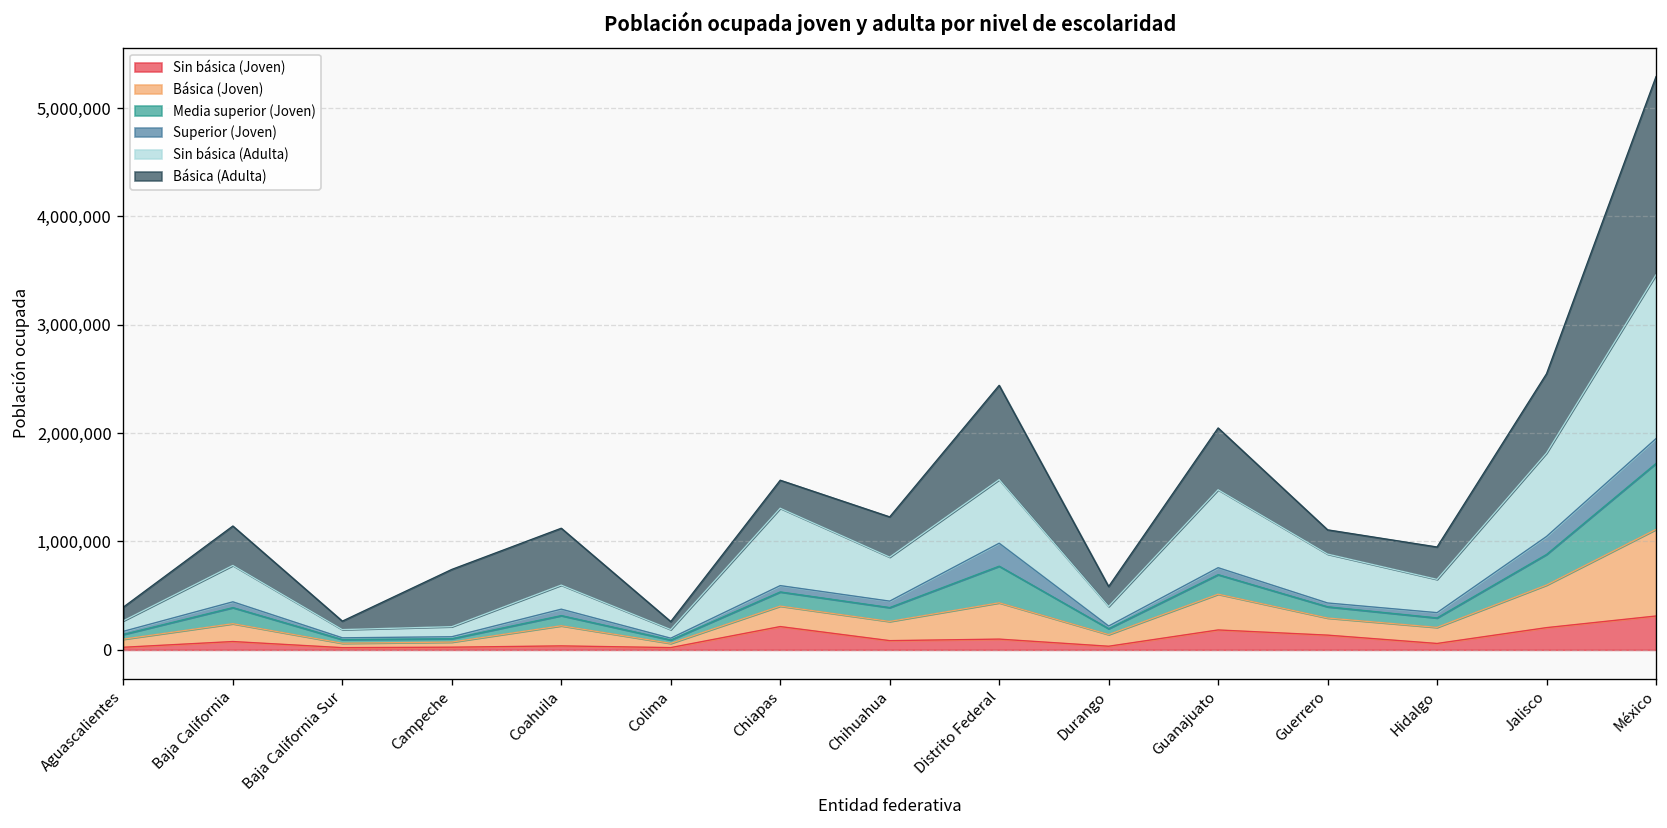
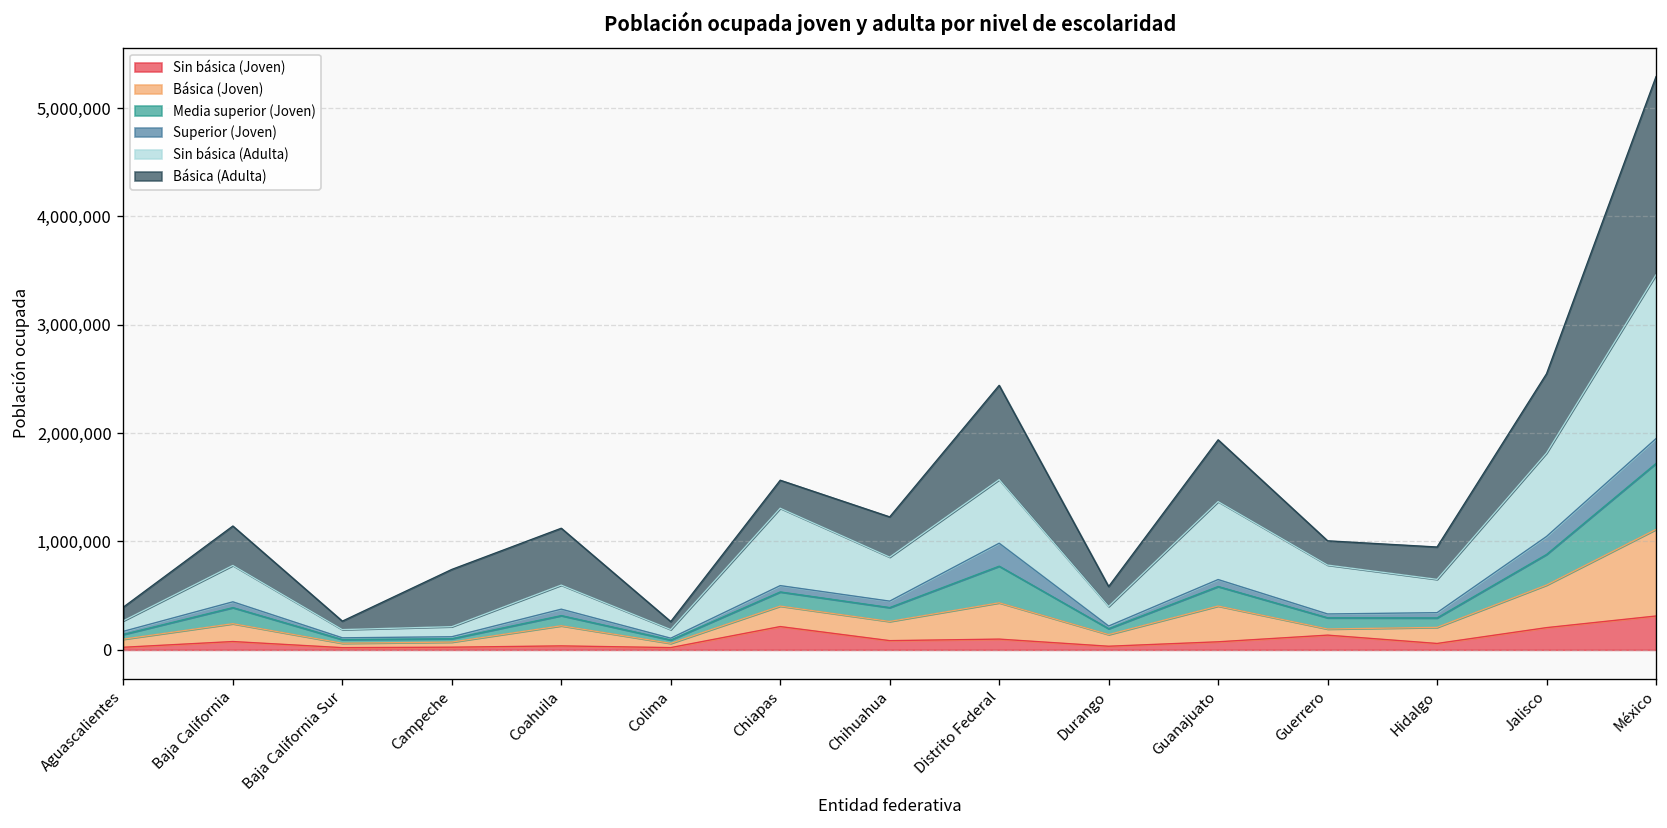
Sin básica (Joven), Guanajuato: 200,000 -> 100,000
Básica (Joven), Guerrero: 200,000 -> 100,000
